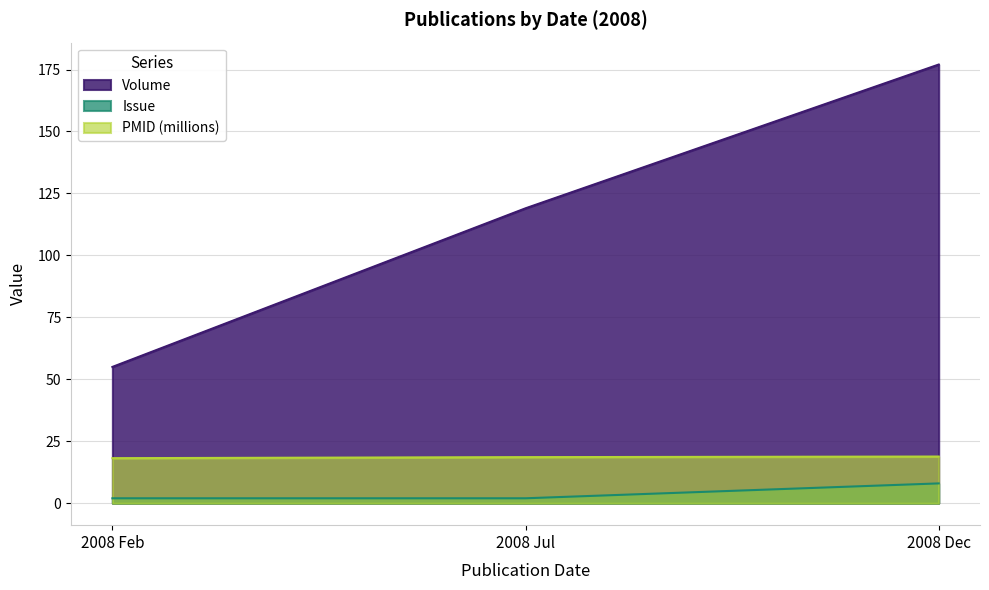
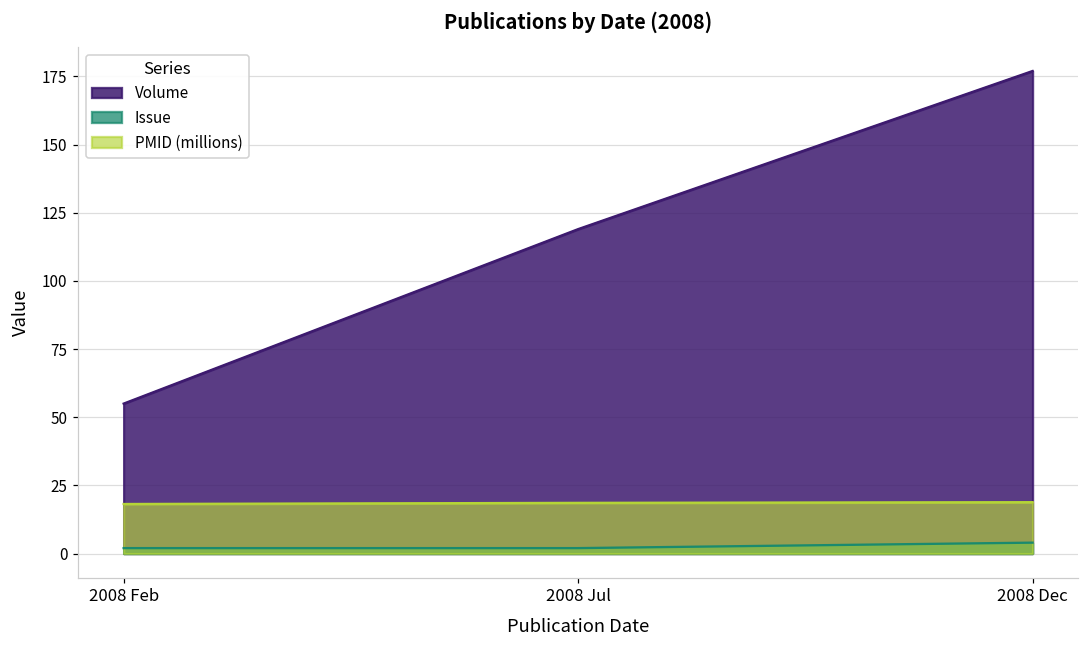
Issue, 2008 Dec: 8 -> 4
